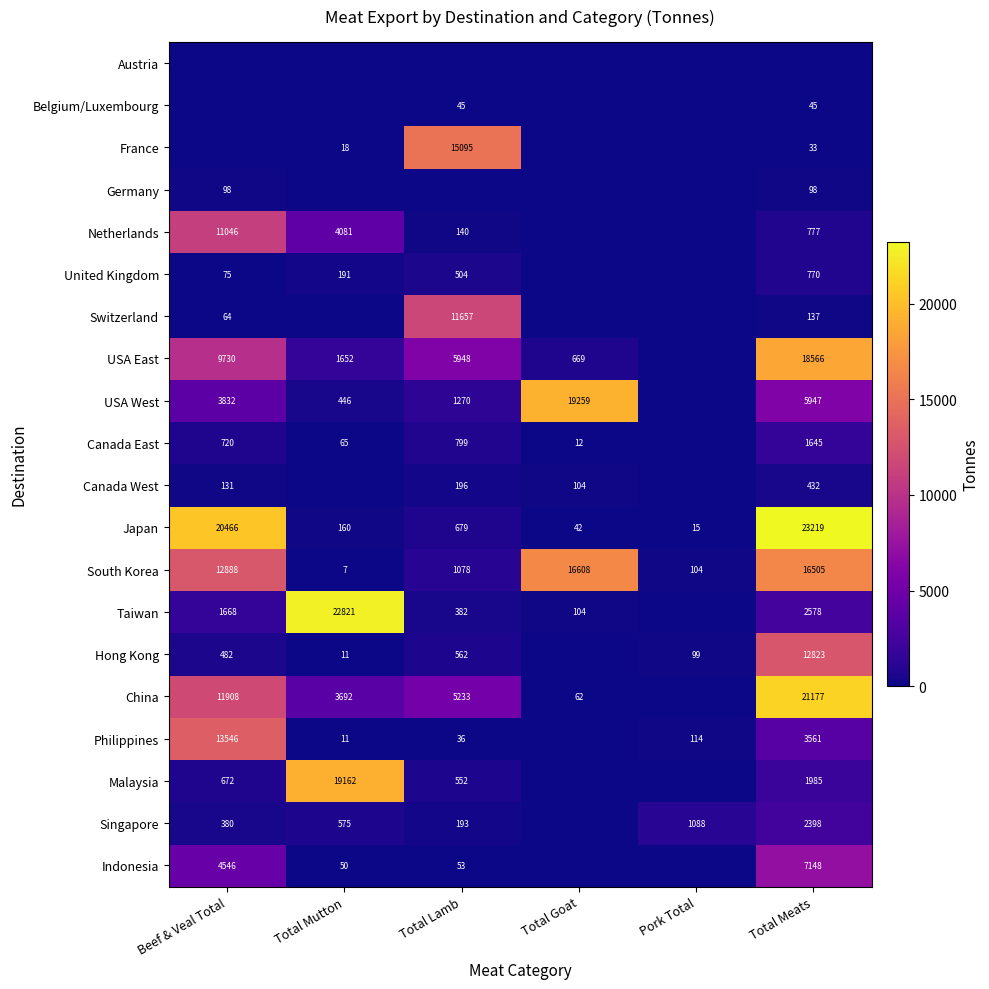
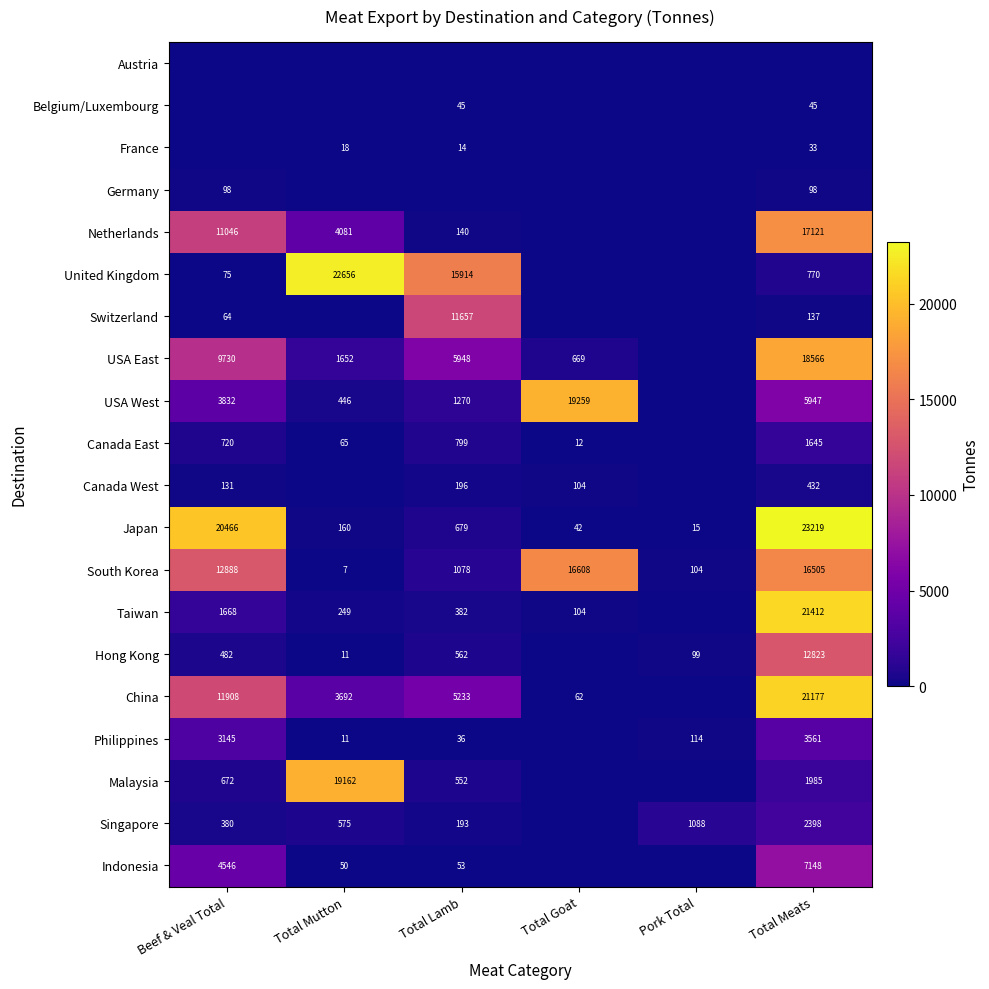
France, Total Lamb: 15095 -> 14
Netherlands, Total Meats: 777 -> 17121
United Kingdom, Total Mutton: 191 -> 22656
United Kingdom, Total Lamb: 504 -> 15914
Taiwan, Total Mutton: 22821 -> 249
Taiwan, Total Meats: 2578 -> 21412
Philippines, Beef & Veal Total: 13546 -> 3145
